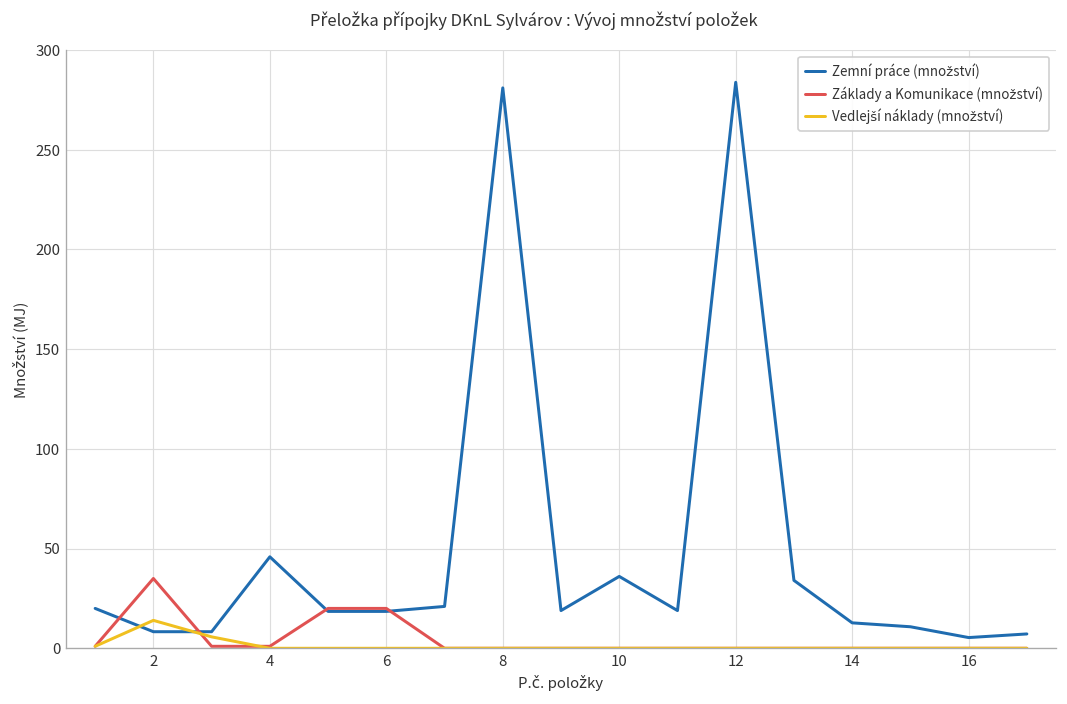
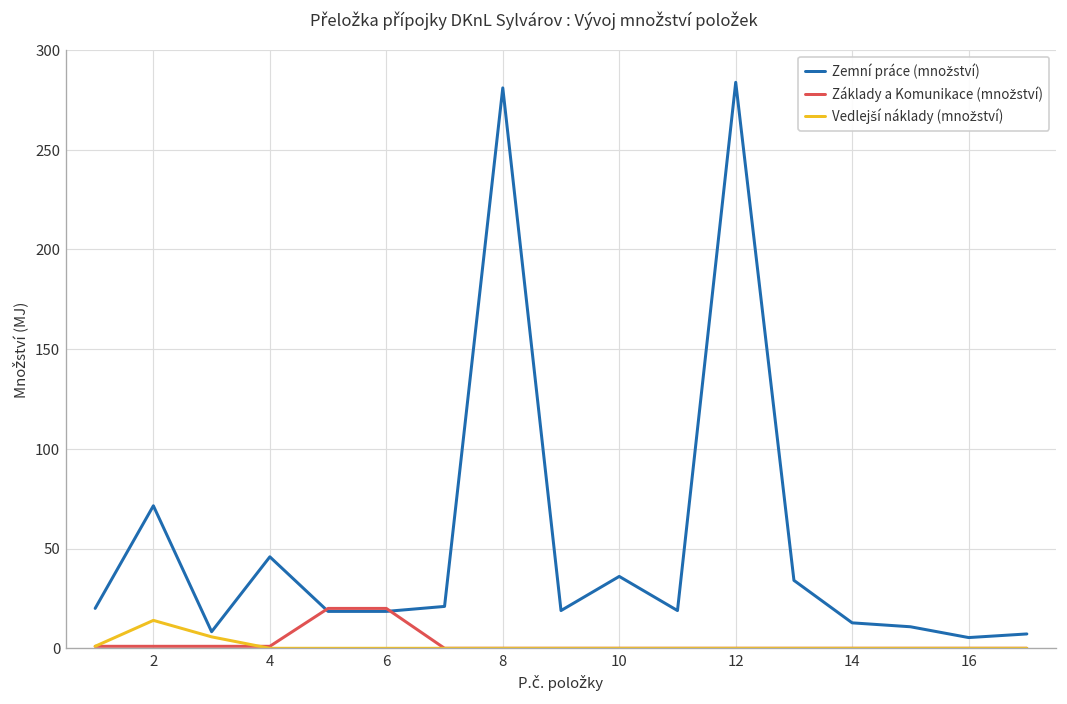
Zemní práce (množství), 2: 8 -> 71
Základy a Komunikace (množství), 2: 35 -> 1
